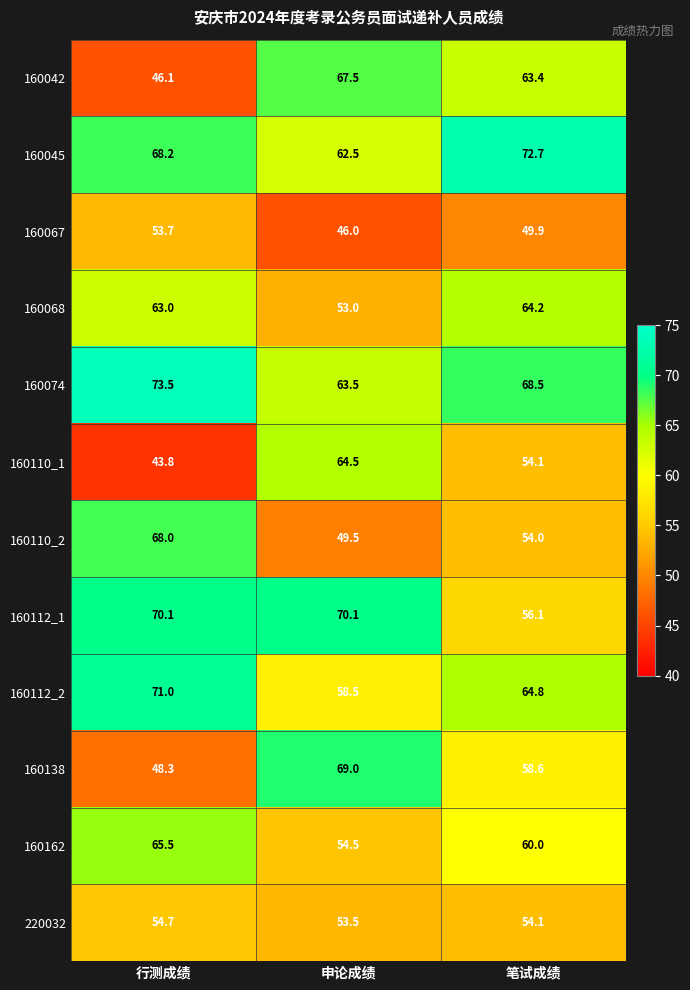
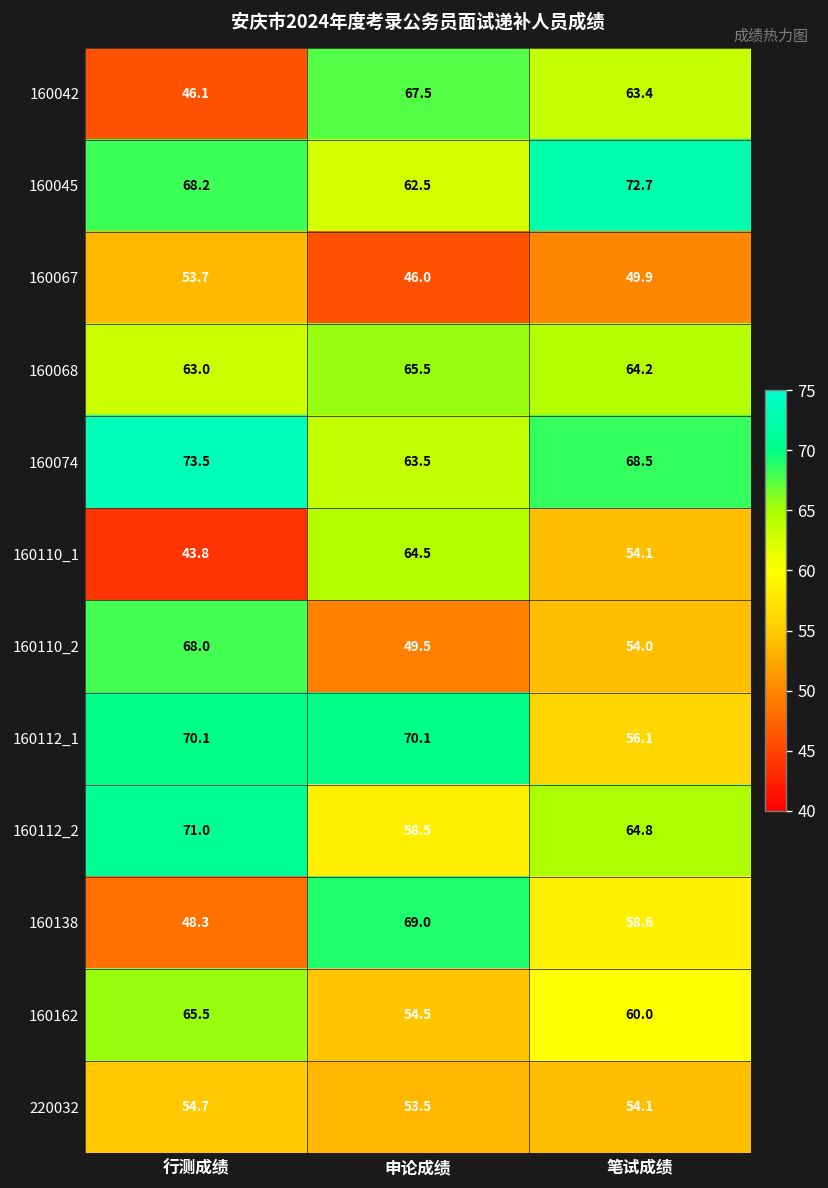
160068, 申论成绩: 53.0 -> 65.5
